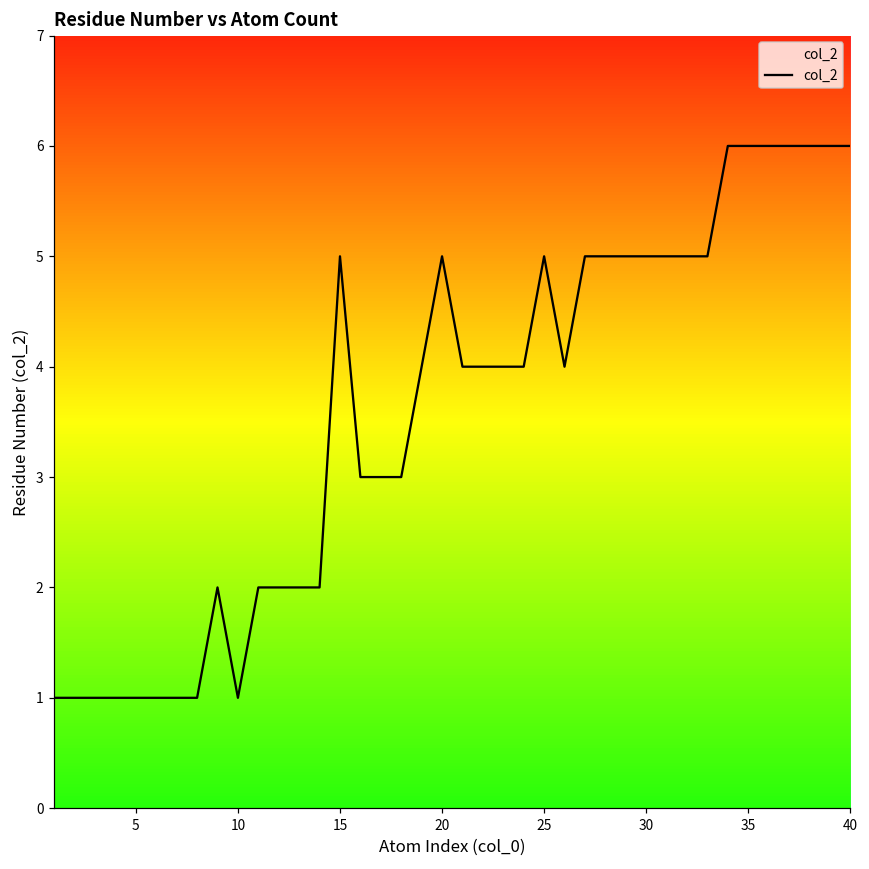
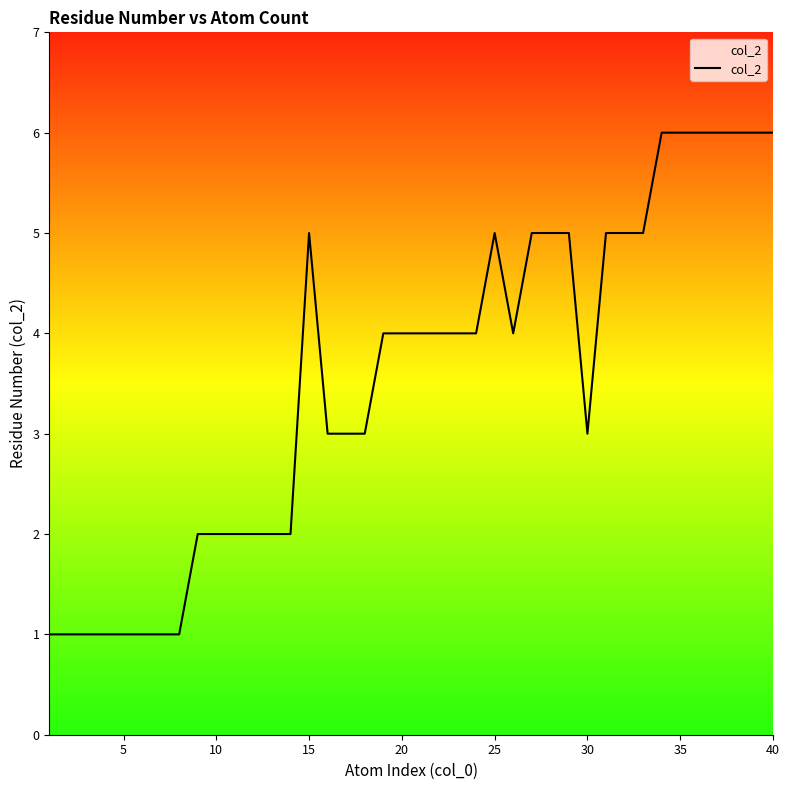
10: 1 -> 2
20: 5 -> 4
30: 5 -> 3
